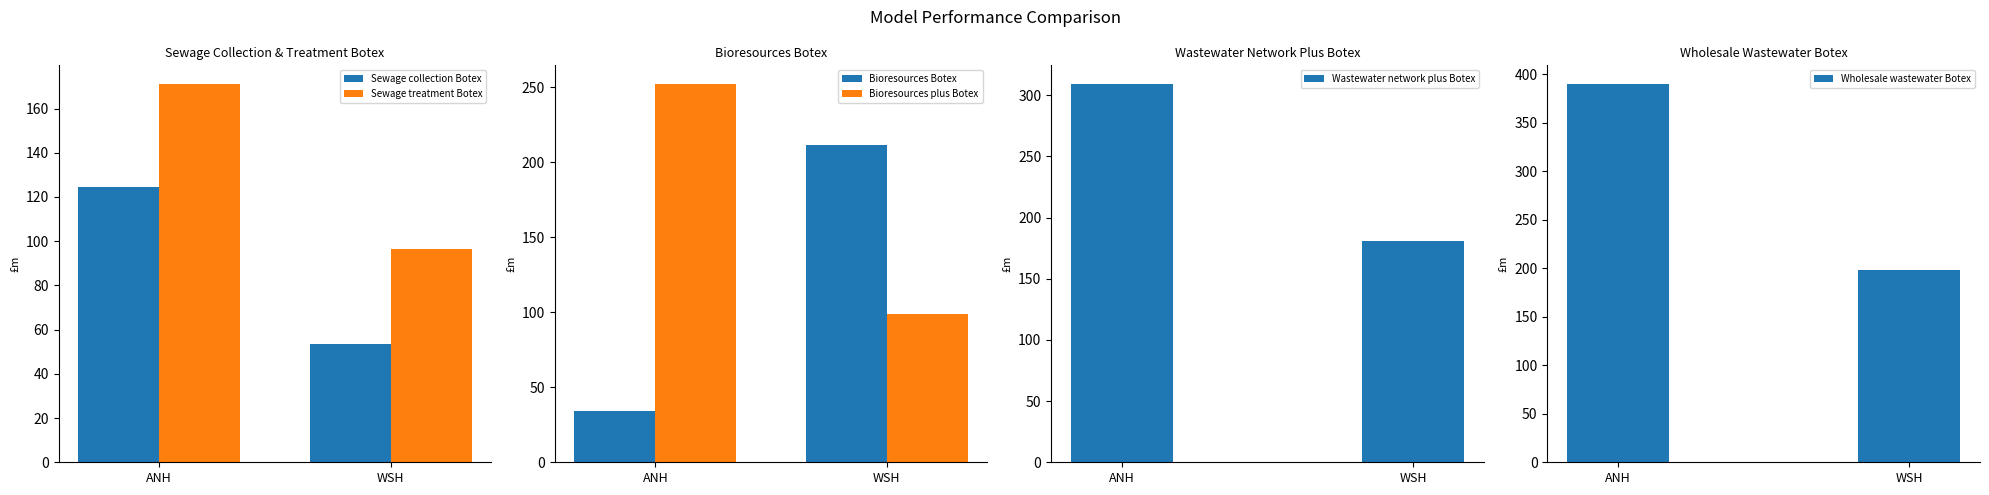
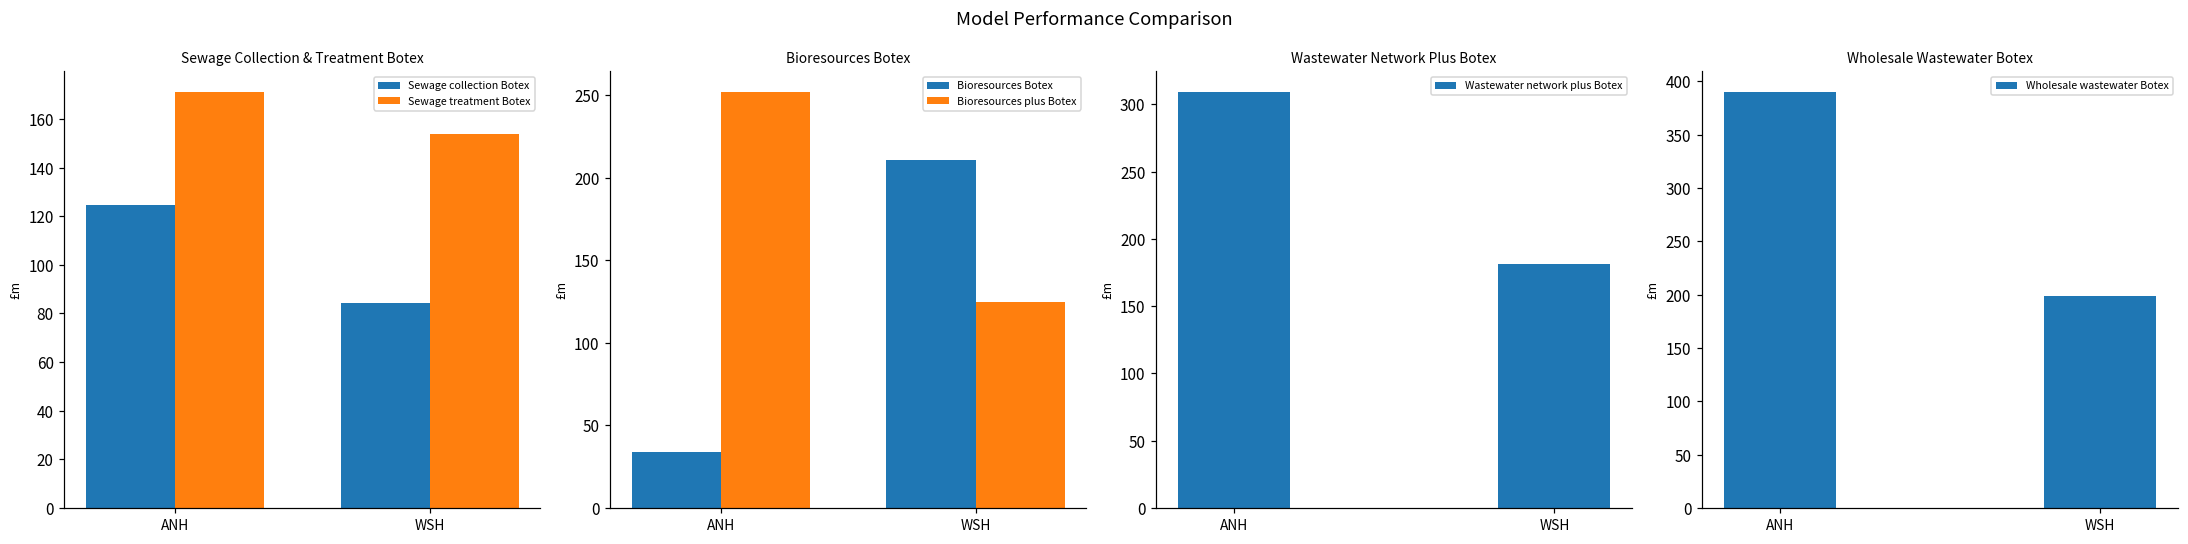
Sewage Collection & Treatment Botex, Sewage collection Botex, WSH: 54 -> 84
Sewage Collection & Treatment Botex, Sewage treatment Botex, WSH: 97 -> 154
Bioresources Botex, Bioresources plus Botex, WSH: 98 -> 125
